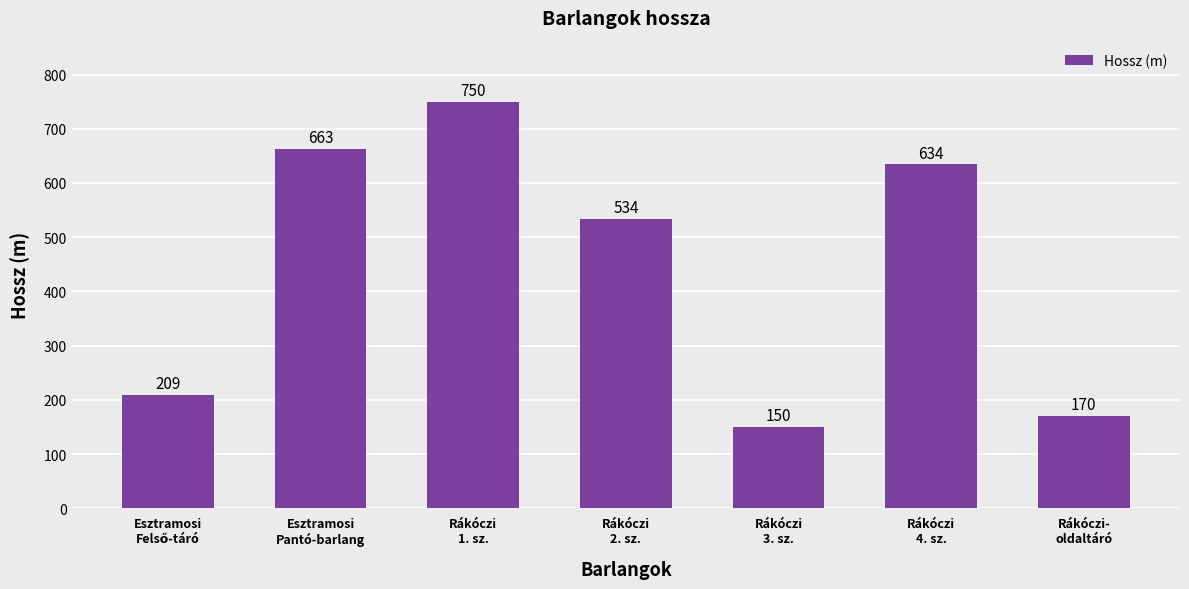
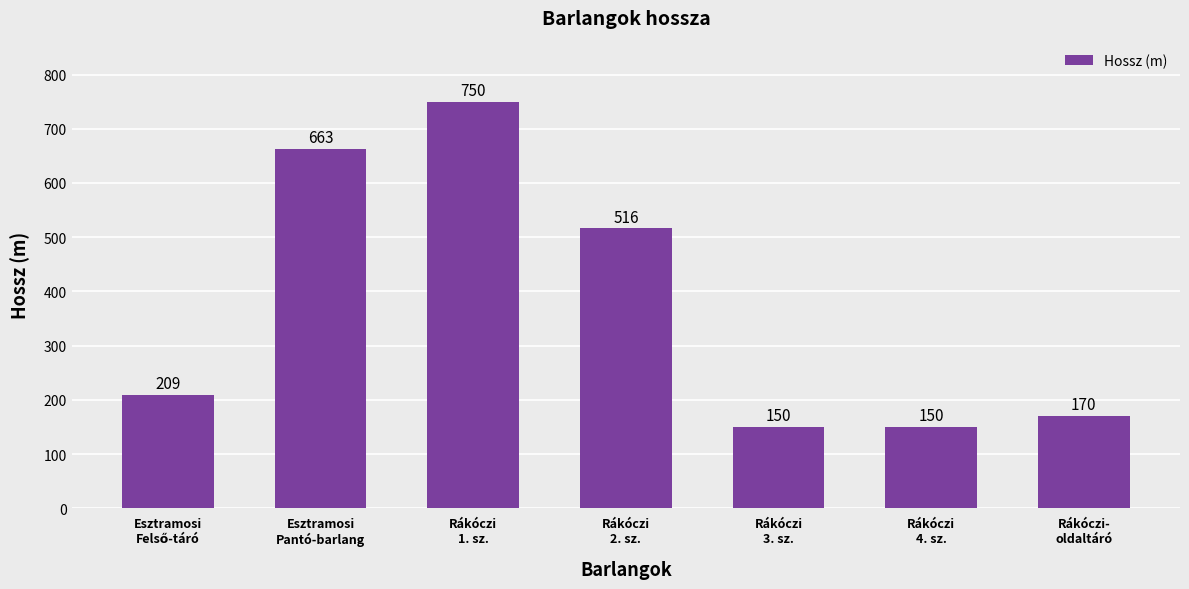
Rákóczi 2. sz.: 534 -> 516
Rákóczi 4. sz.: 634 -> 150
